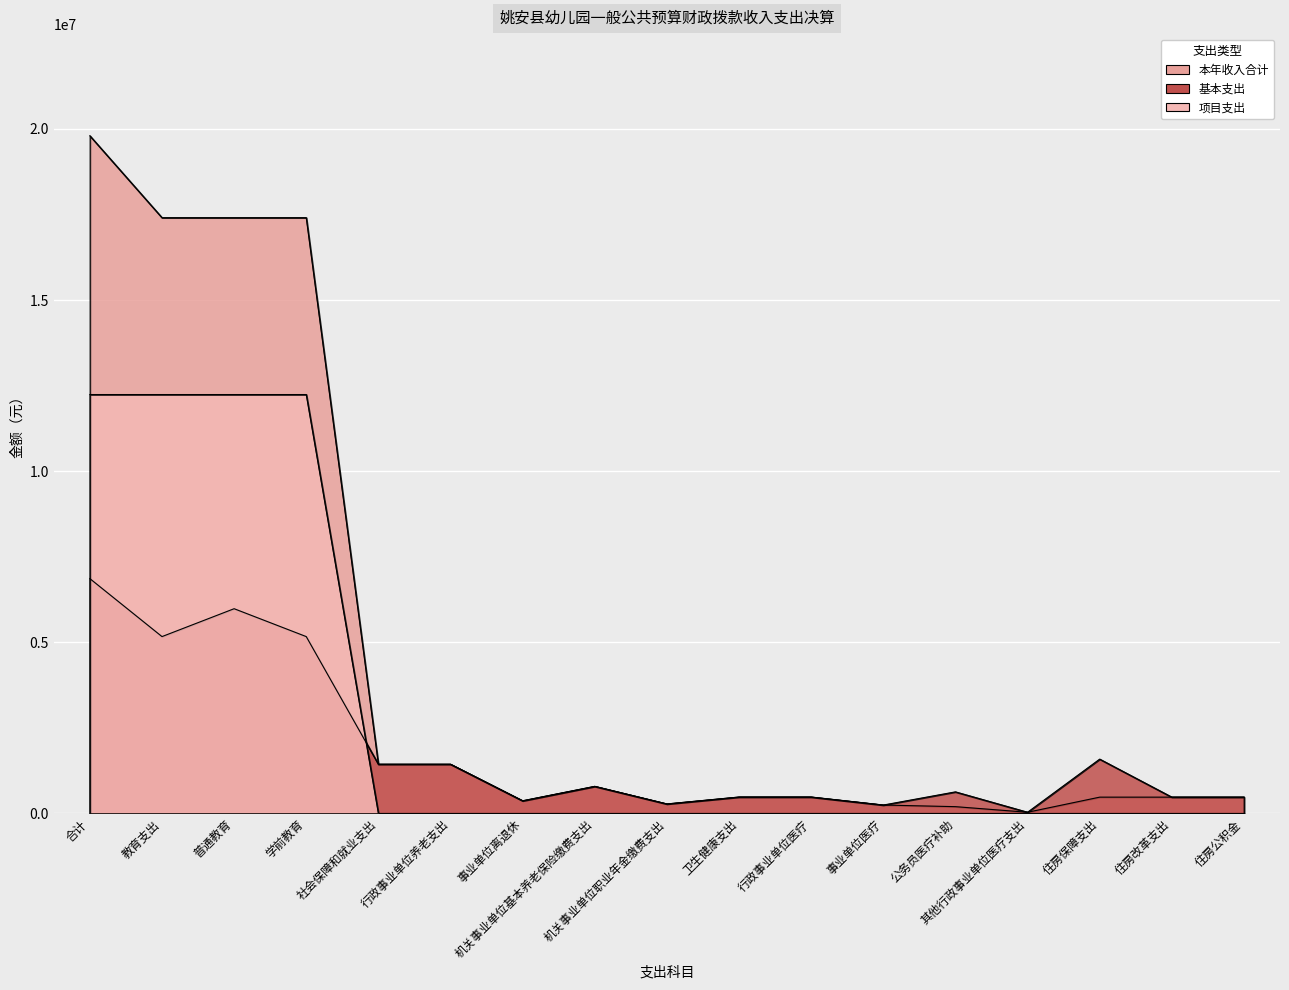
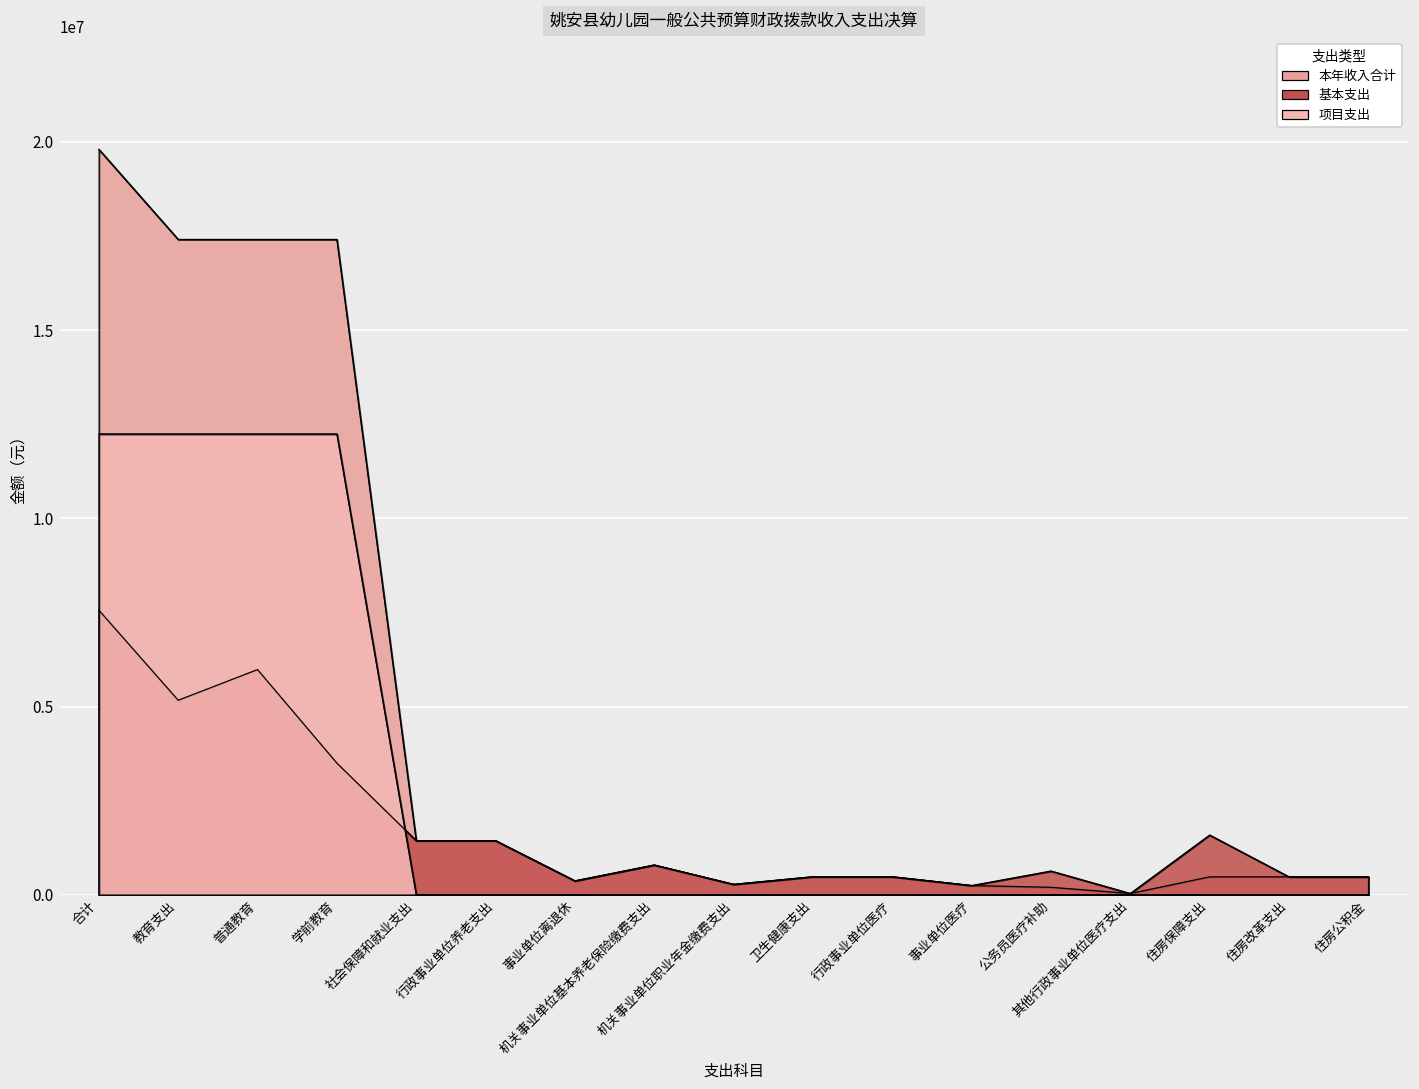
基本支出, 合计: 6900000 -> 7600000
基本支出, 学前教育: 5200000 -> 3500000
